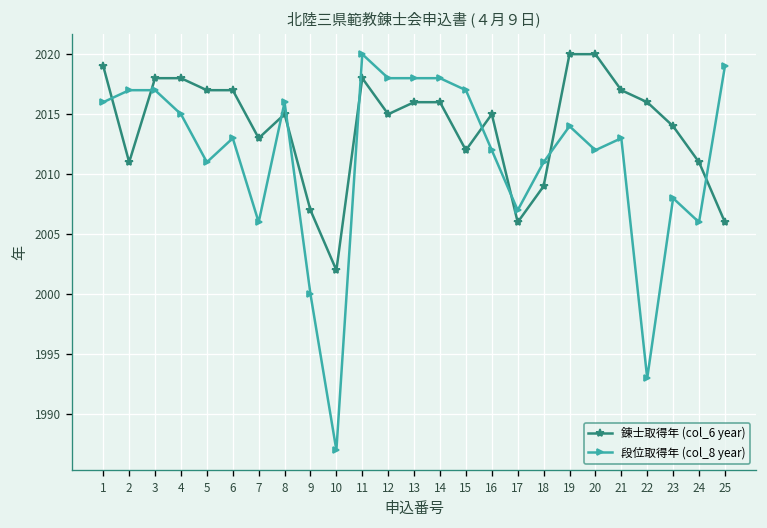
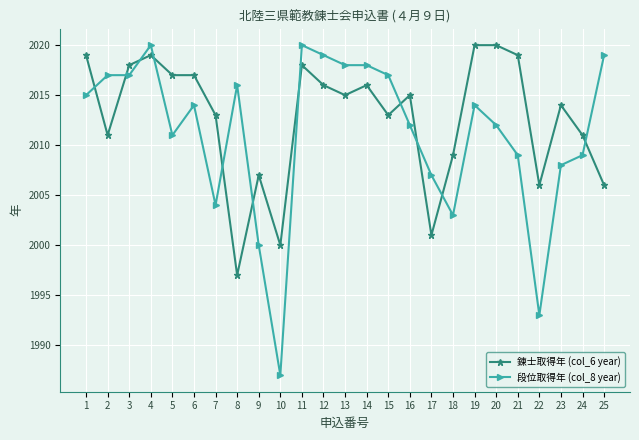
段位取得年 (col_8 year), 1: 2016 -> 2015
錬士取得年 (col_6 year), 4: 2018 -> 2019
段位取得年 (col_8 year), 4: 2015 -> 2020
段位取得年 (col_8 year), 6: 2013 -> 2014
段位取得年 (col_8 year), 7: 2006 -> 2004
錬士取得年 (col_6 year), 8: 2015 -> 1997
錬士取得年 (col_6 year), 10: 2002 -> 2000
錬士取得年 (col_6 year), 12: 2015 -> 2016
段位取得年 (col_8 year), 12: 2018 -> 2019
錬士取得年 (col_6 year), 13: 2016 -> 2015
錬士取得年 (col_6 year), 15: 2012 -> 2013
錬士取得年 (col_6 year), 17: 2006 -> 2001
段位取得年 (col_8 year), 18: 2011 -> 2003
錬士取得年 (col_6 year), 21: 2017 -> 2019
段位取得年 (col_8 year), 21: 2013 -> 2009
錬士取得年 (col_6 year), 22: 2016 -> 2006
段位取得年 (col_8 year), 24: 2006 -> 2009
